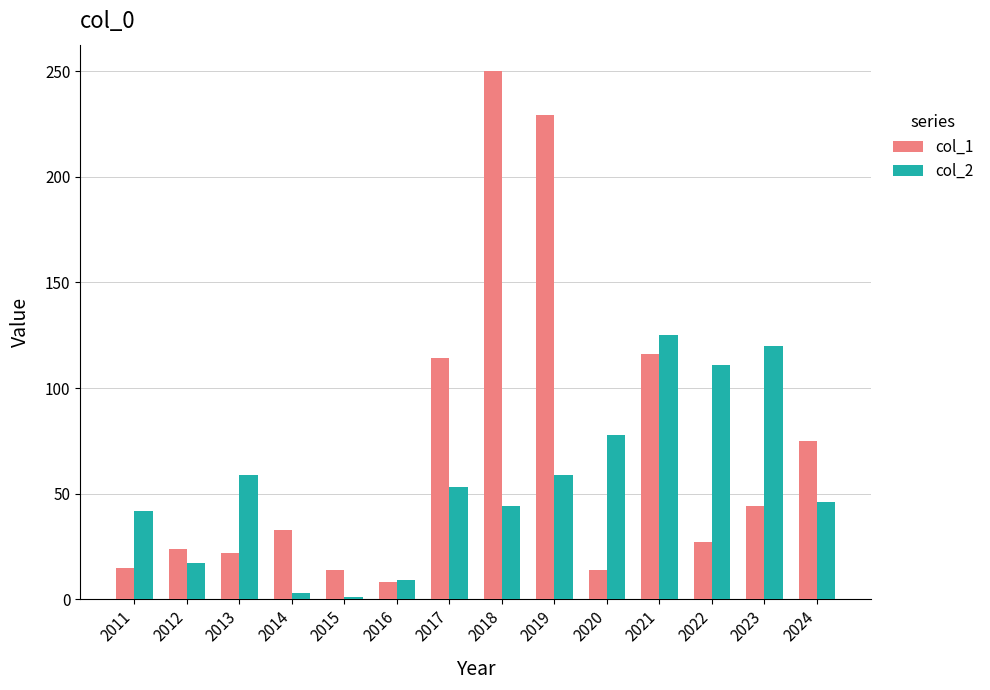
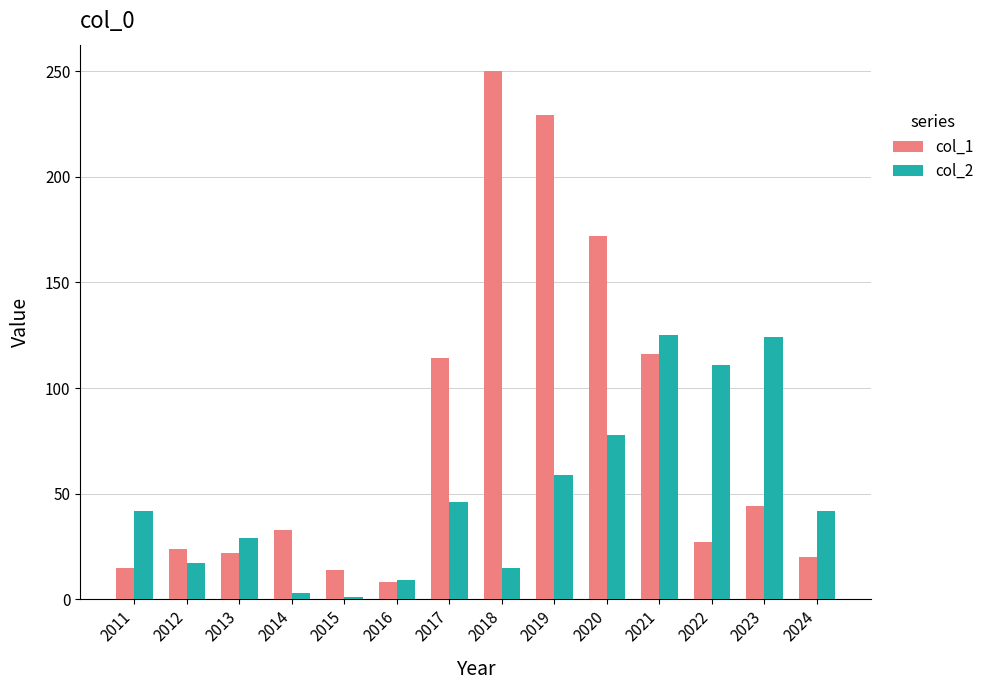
col_2, 2013: 59 -> 29
col_2, 2017: 53 -> 46
col_2, 2018: 44 -> 15
col_1, 2020: 14 -> 172
col_2, 2023: 120 -> 124
col_1, 2024: 75 -> 20
col_2, 2024: 46 -> 42
